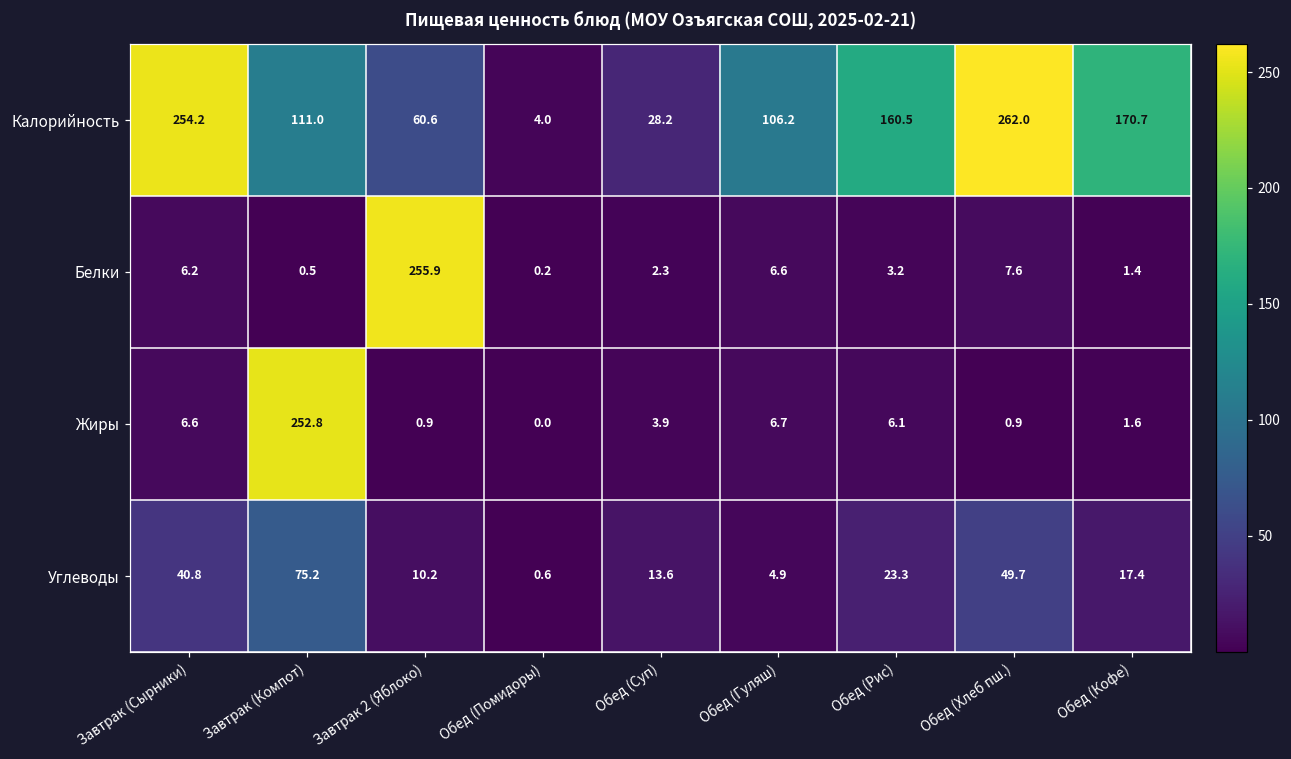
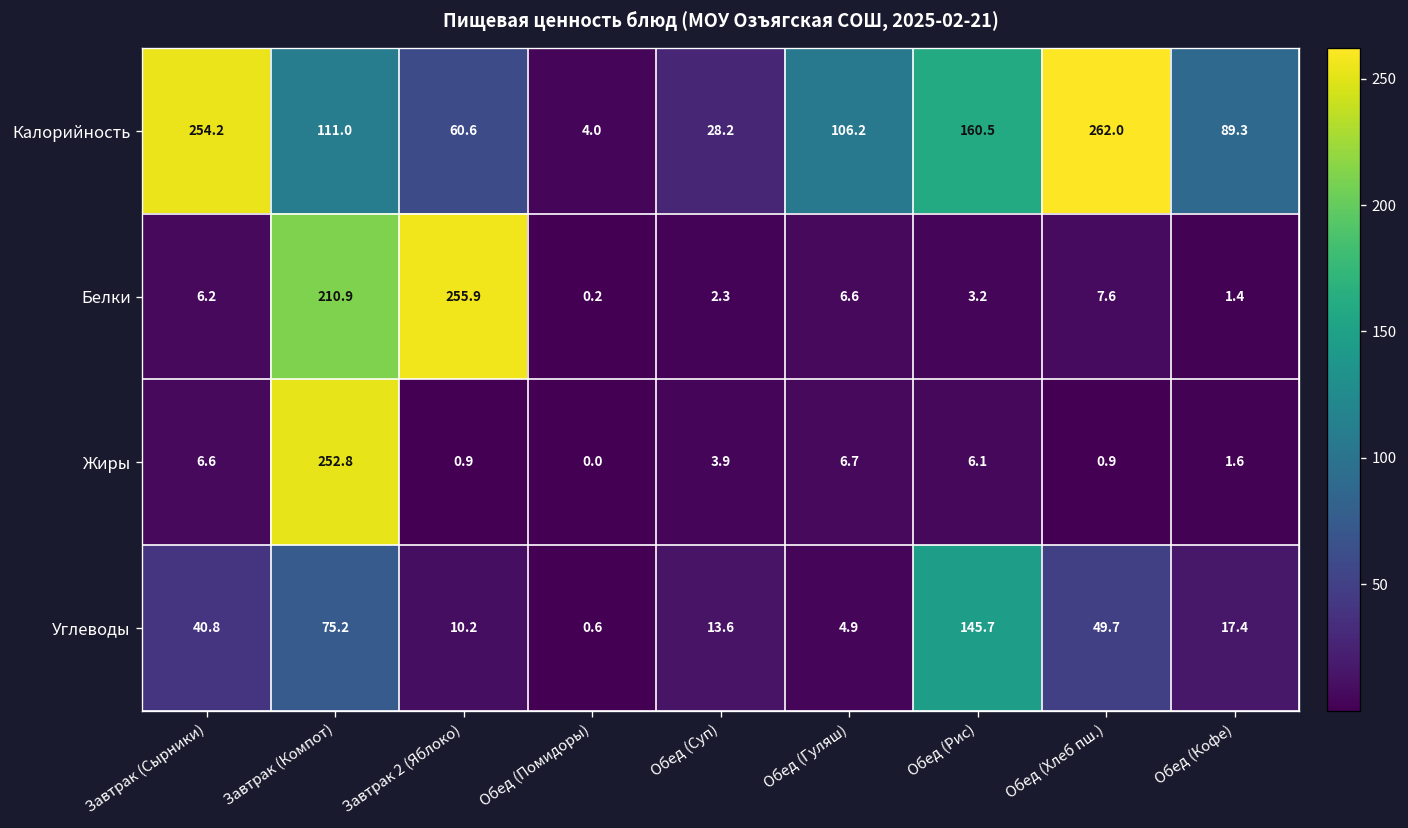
Калорийность, Обед (Кофе): 170.7 -> 89.3
Белки, Завтрак (Компот): 0.5 -> 210.9
Углеводы, Обед (Рис): 23.3 -> 145.7
